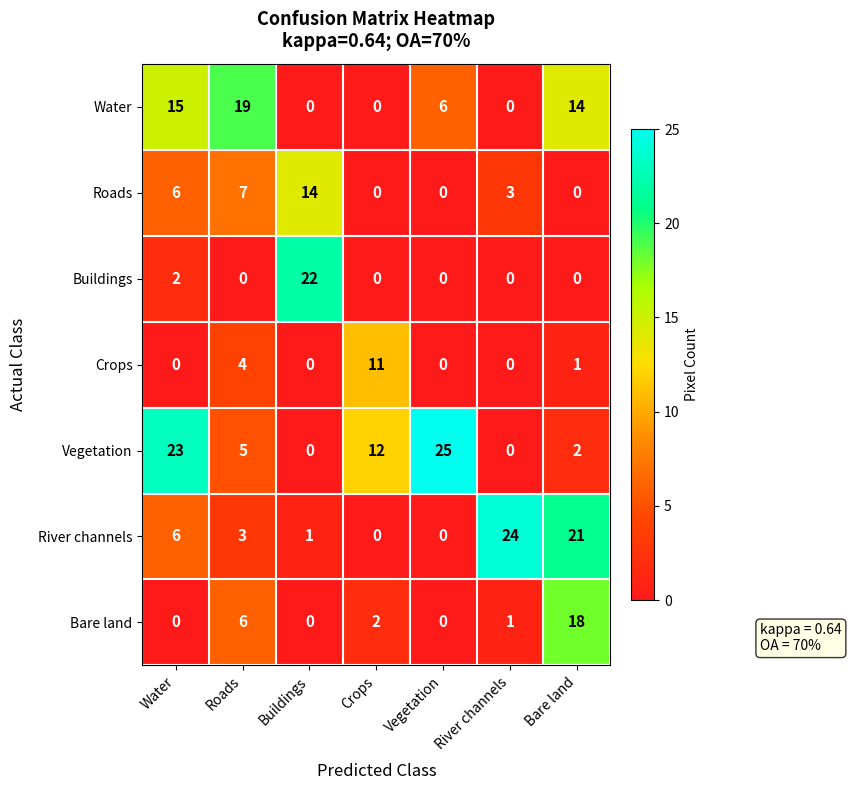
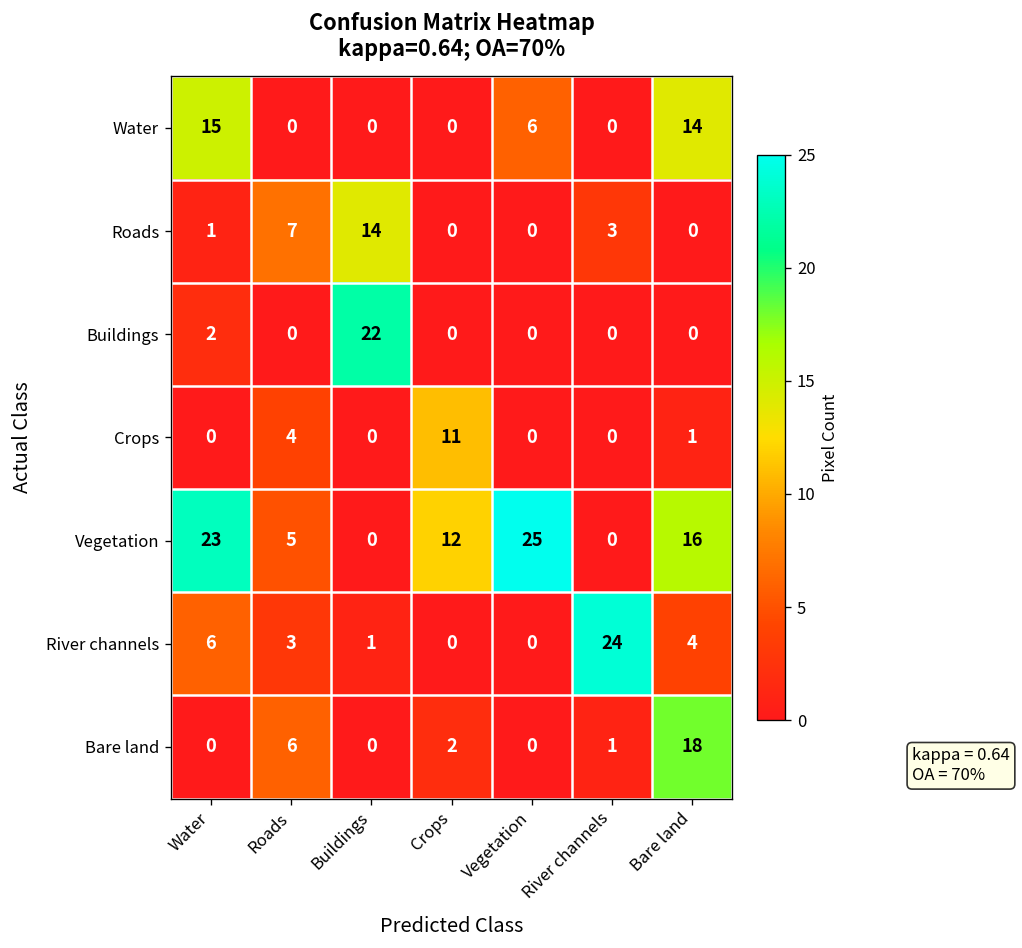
Water, Roads: 19 -> 0
Roads, Water: 6 -> 1
Vegetation, Bare land: 2 -> 16
River channels, Bare land: 21 -> 4
